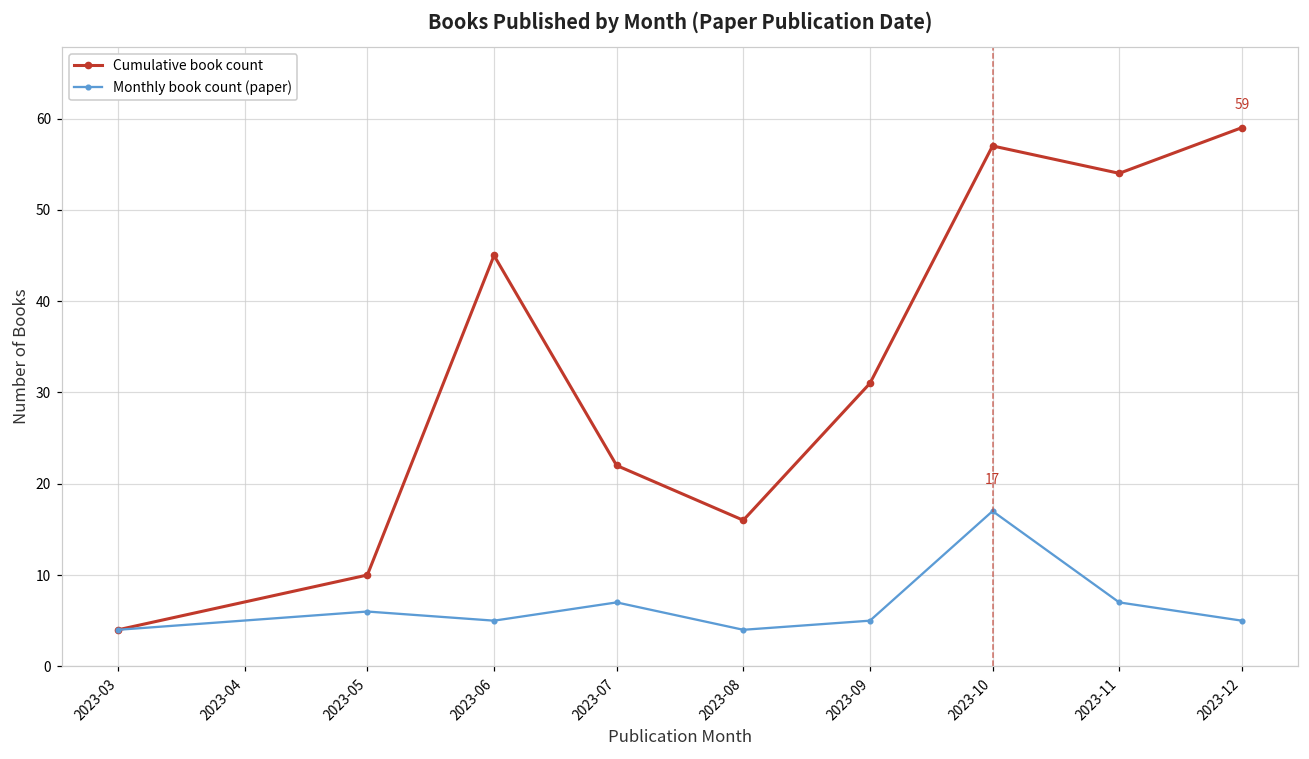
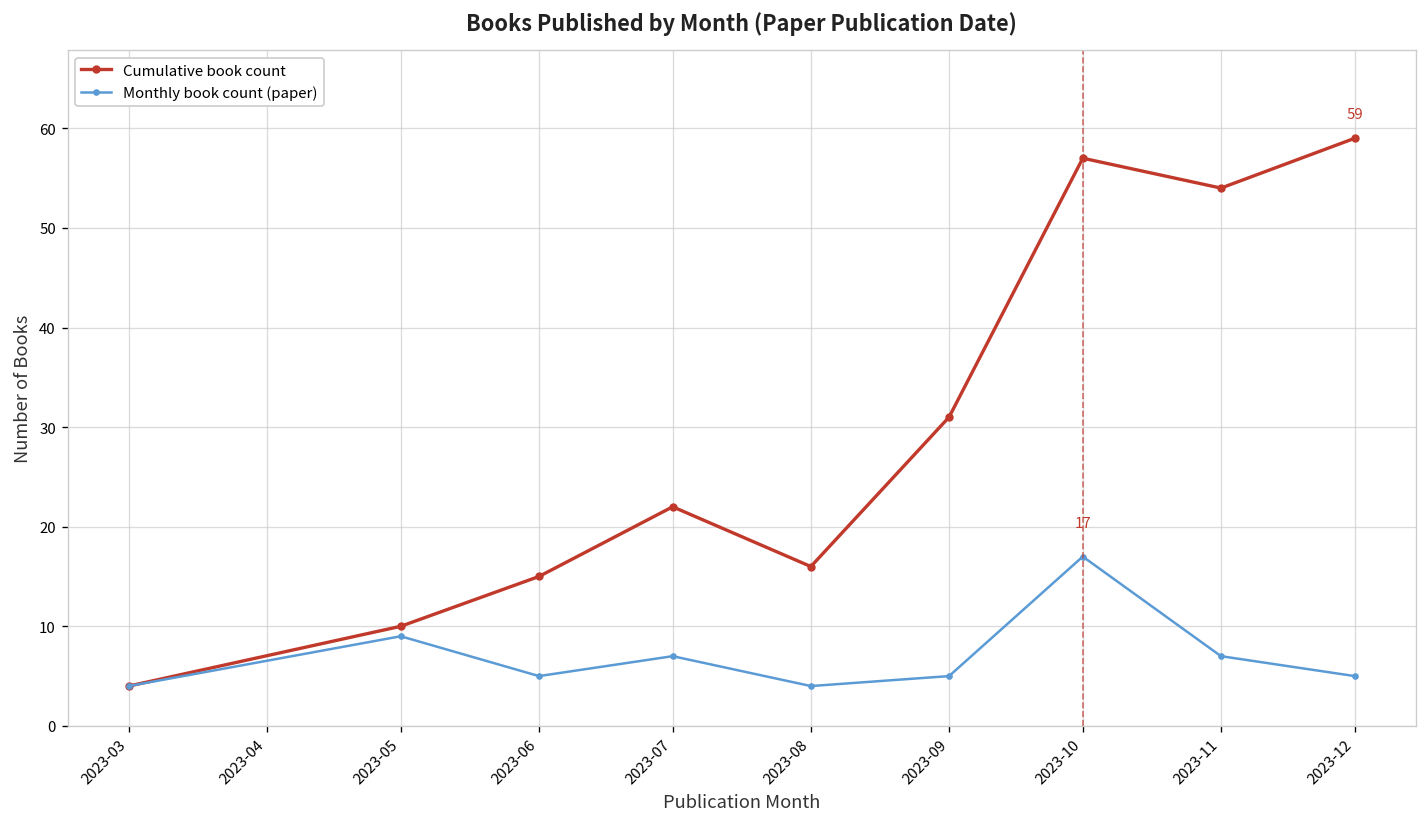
Monthly book count (paper), 2023-05: 6 -> 9
Cumulative book count, 2023-06: 45 -> 15
